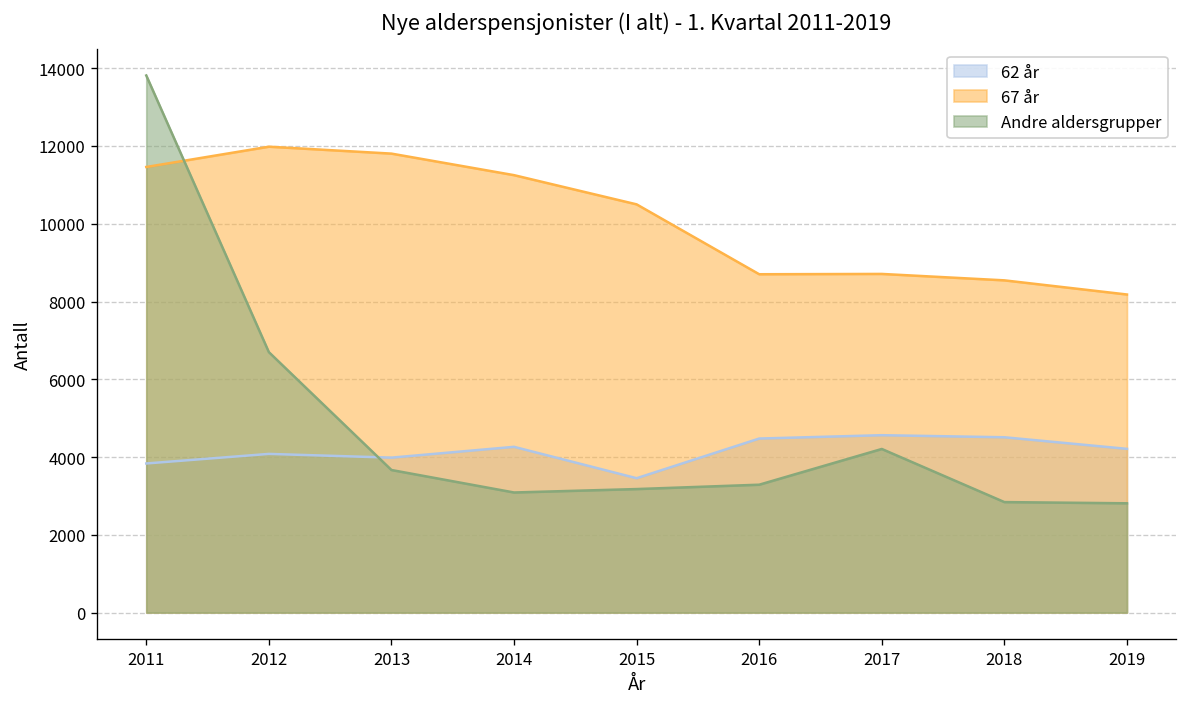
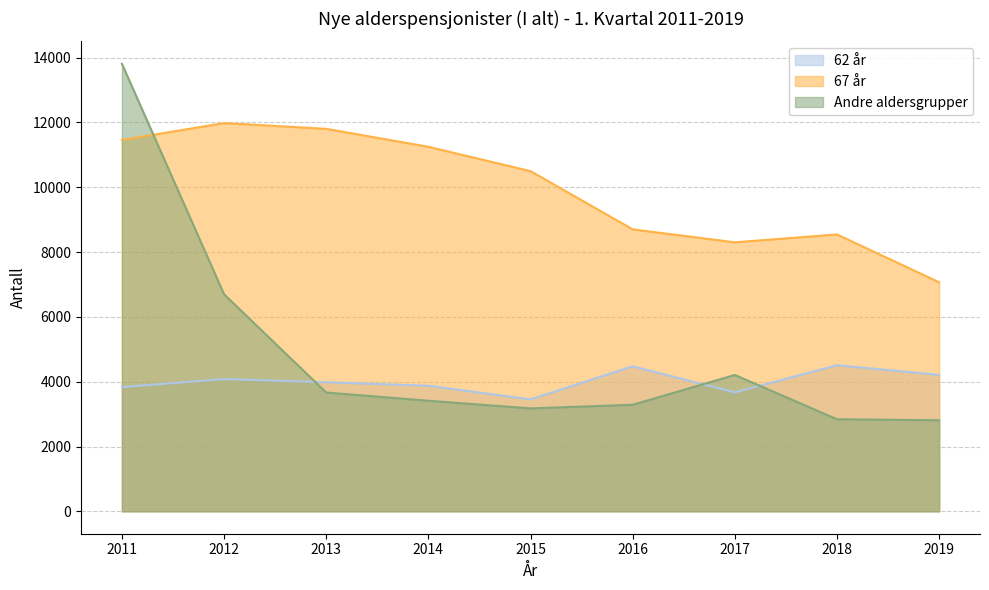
62 år, 2014: 4300 -> 3900
Andre aldersgrupper, 2014: 3100 -> 3400
62 år, 2017: 4600 -> 3700
67 år, 2017: 8700 -> 8300
67 år, 2019: 8200 -> 7100
